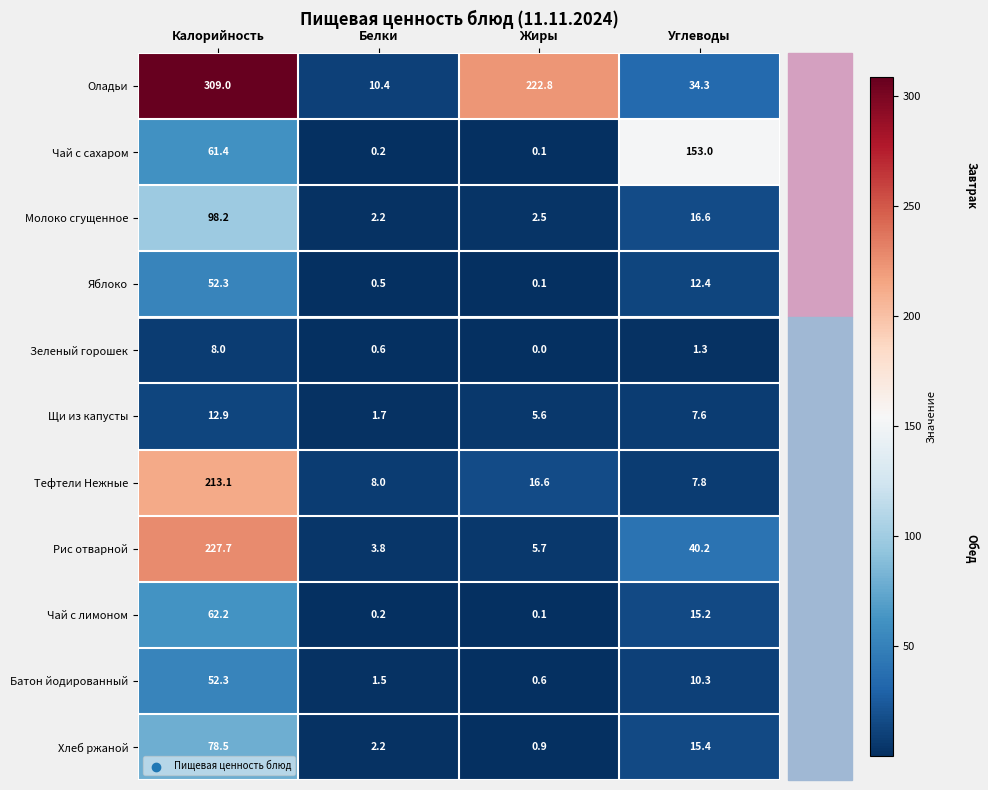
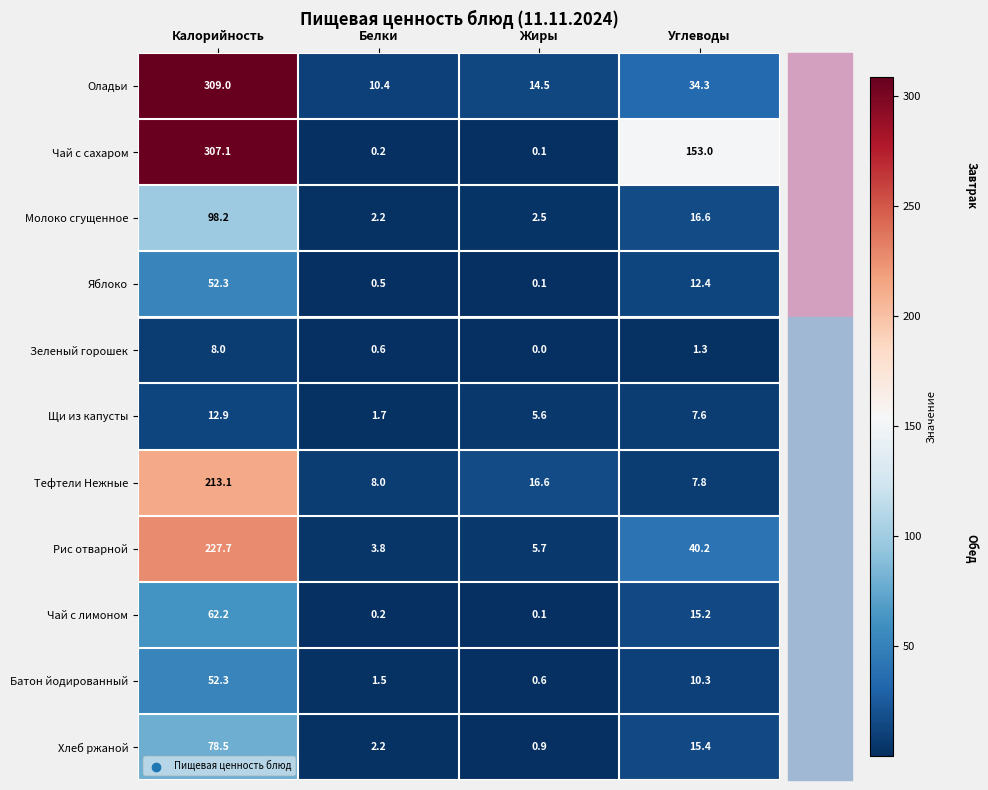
Оладьи, Жиры: 222.8 -> 14.5
Чай с сахаром, Калорийность: 61.4 -> 307.1
